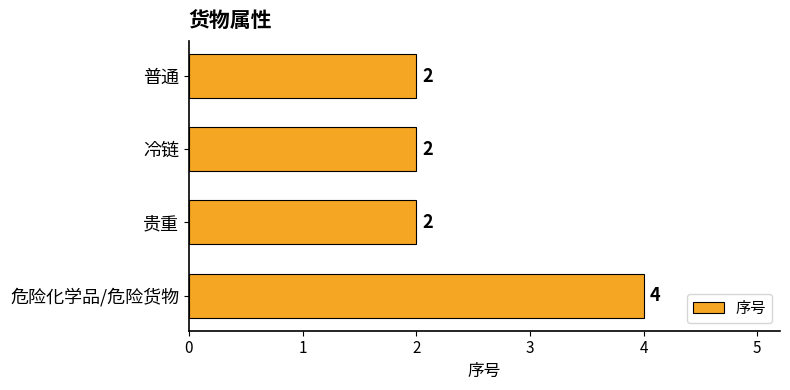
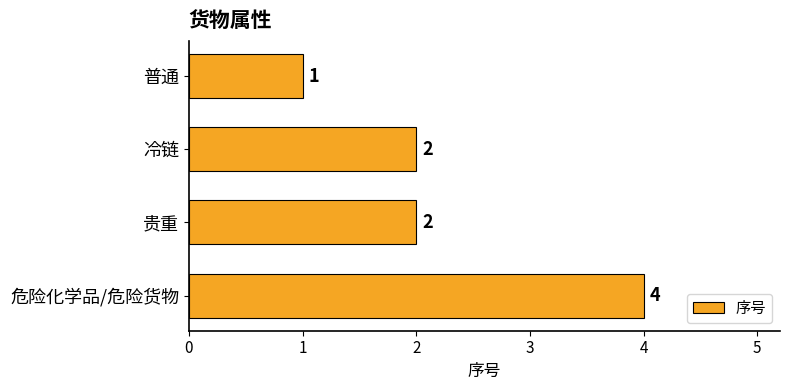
普通: 2 -> 1
